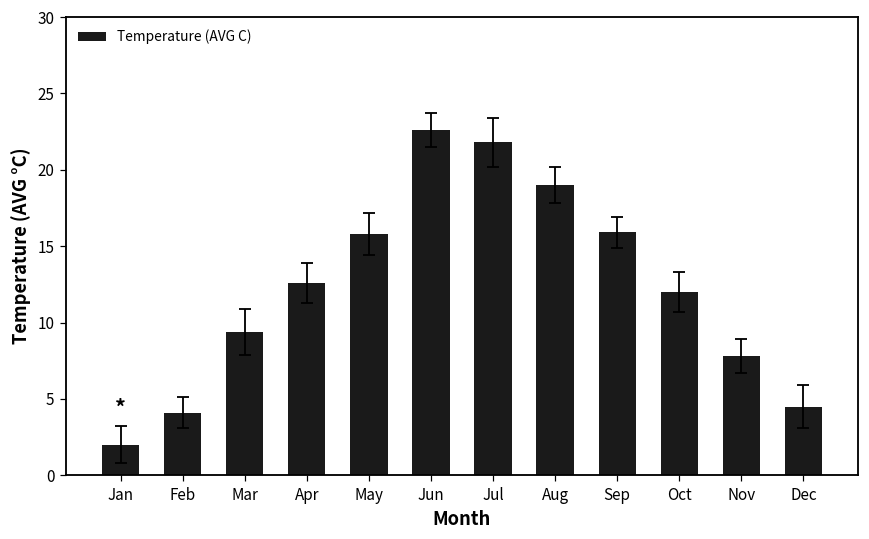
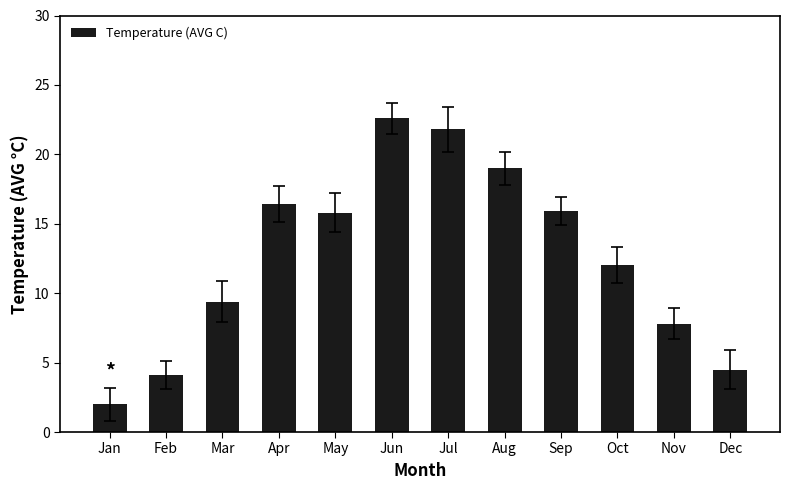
Temperature (AVG C), Apr: 12.6 -> 16.4
